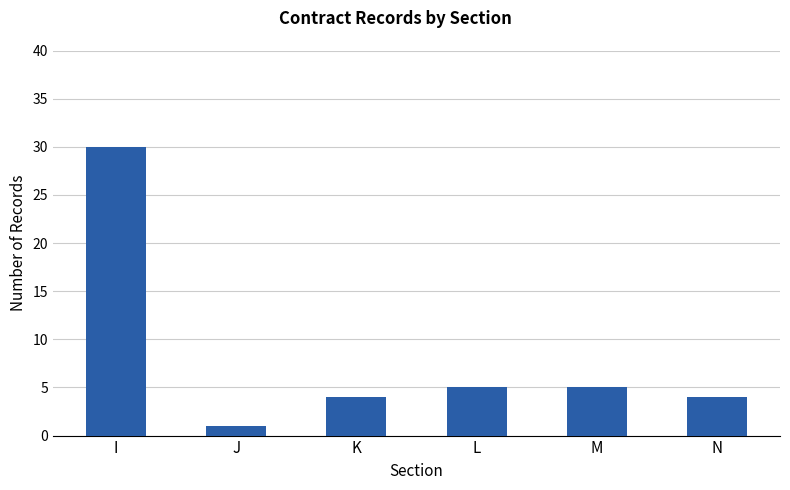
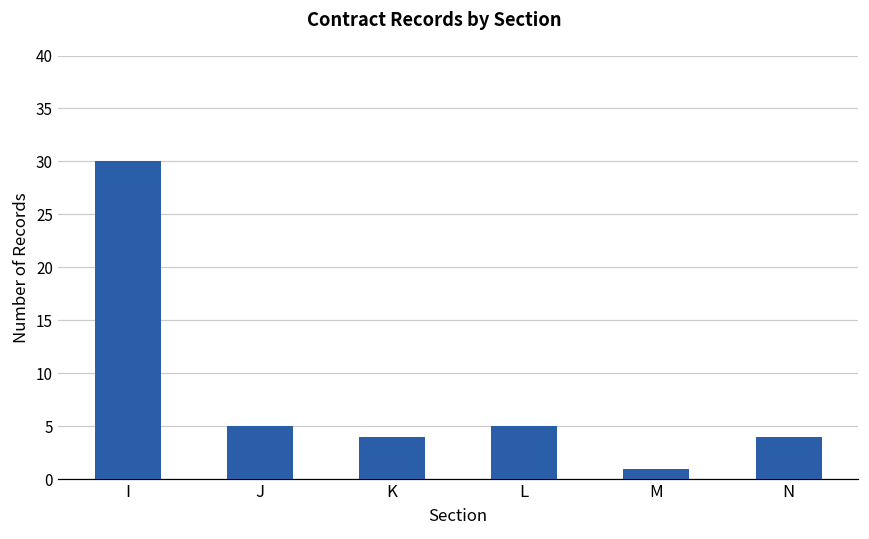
J: 1 -> 5
M: 5 -> 1
